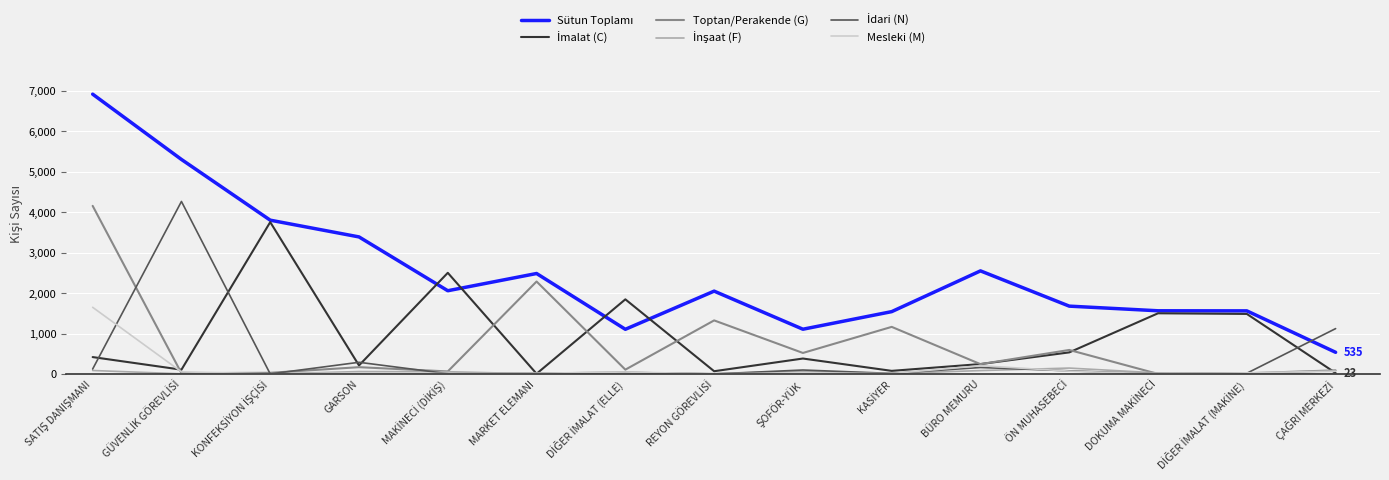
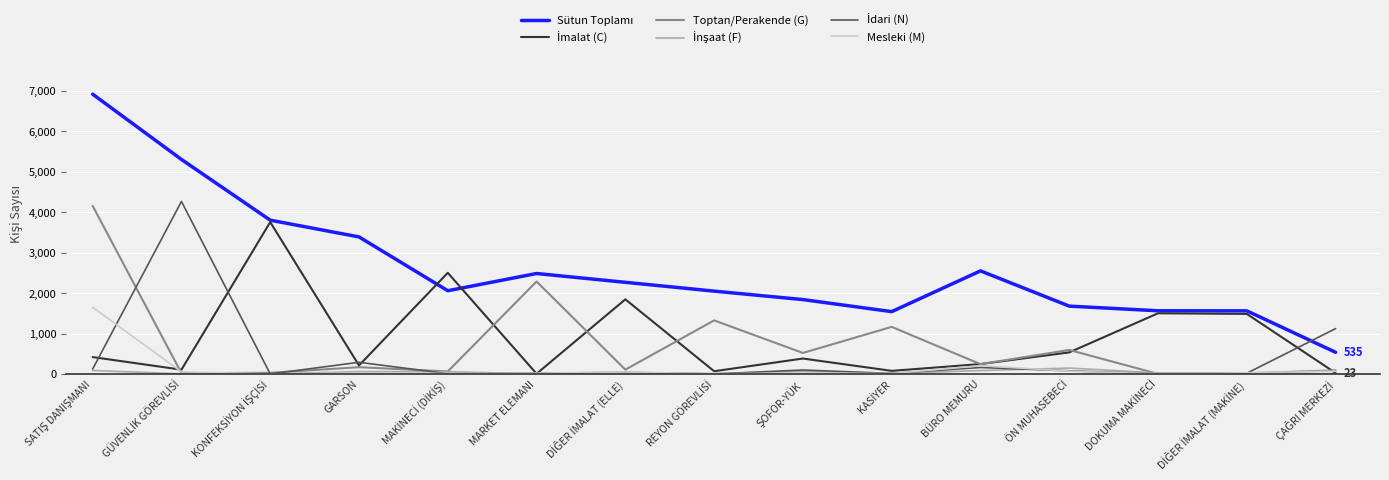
Sütun Toplamı, DİĞER İMALAT (ELLE): 1,100 -> 2,300
Sütun Toplamı, ŞOFÖR-YÜK: 1,100 -> 1,800
